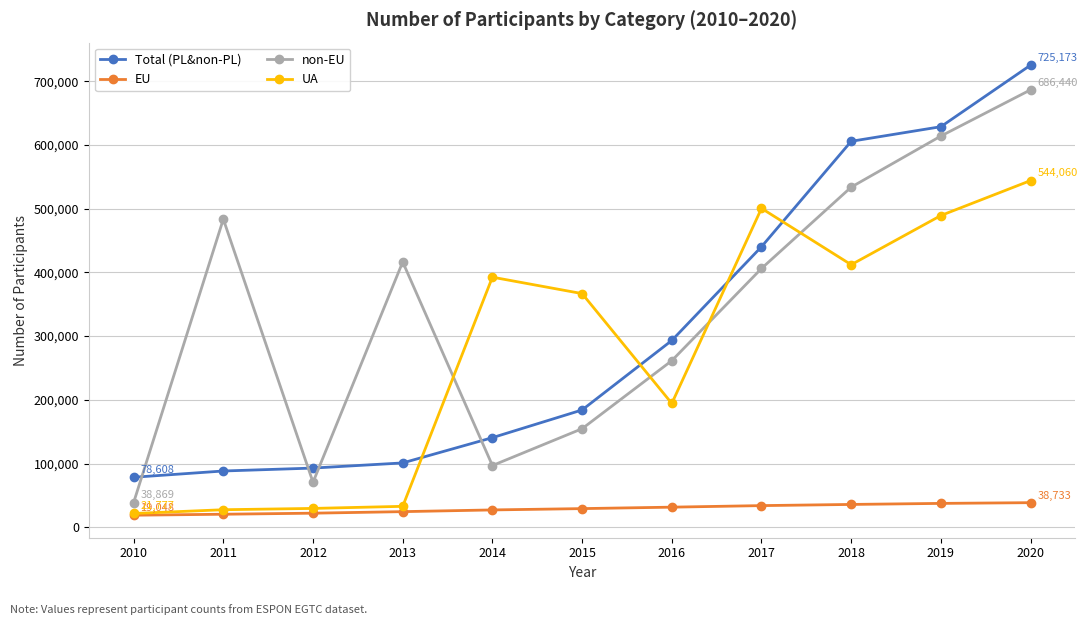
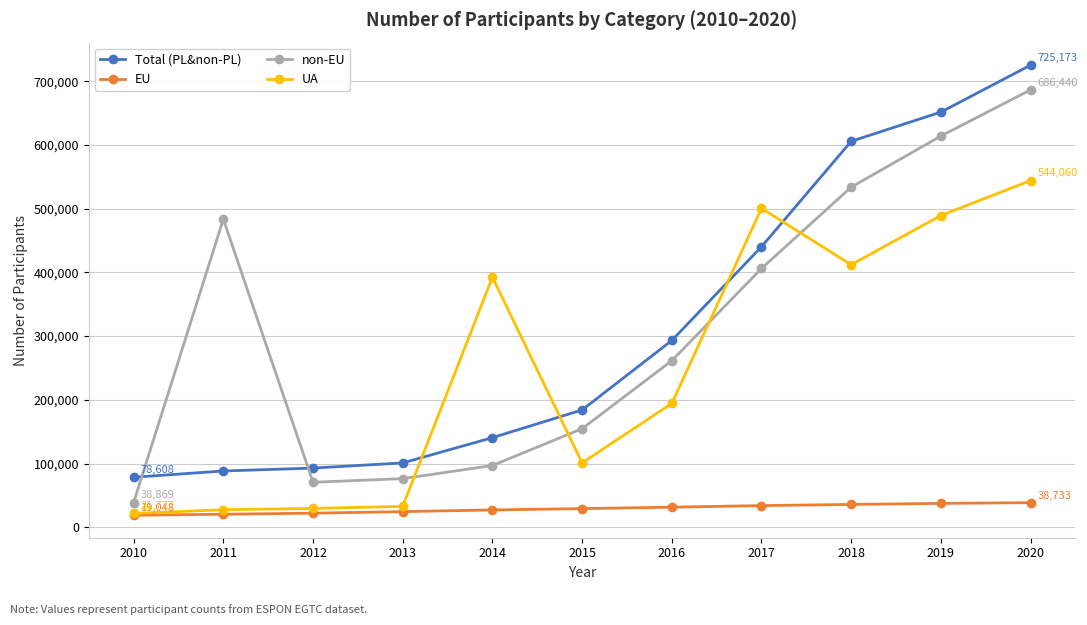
non-EU, 2013: 420,000 -> 80,000
UA, 2015: 370,000 -> 100,000
Total (PL&non-PL), 2019: 630,000 -> 650,000
